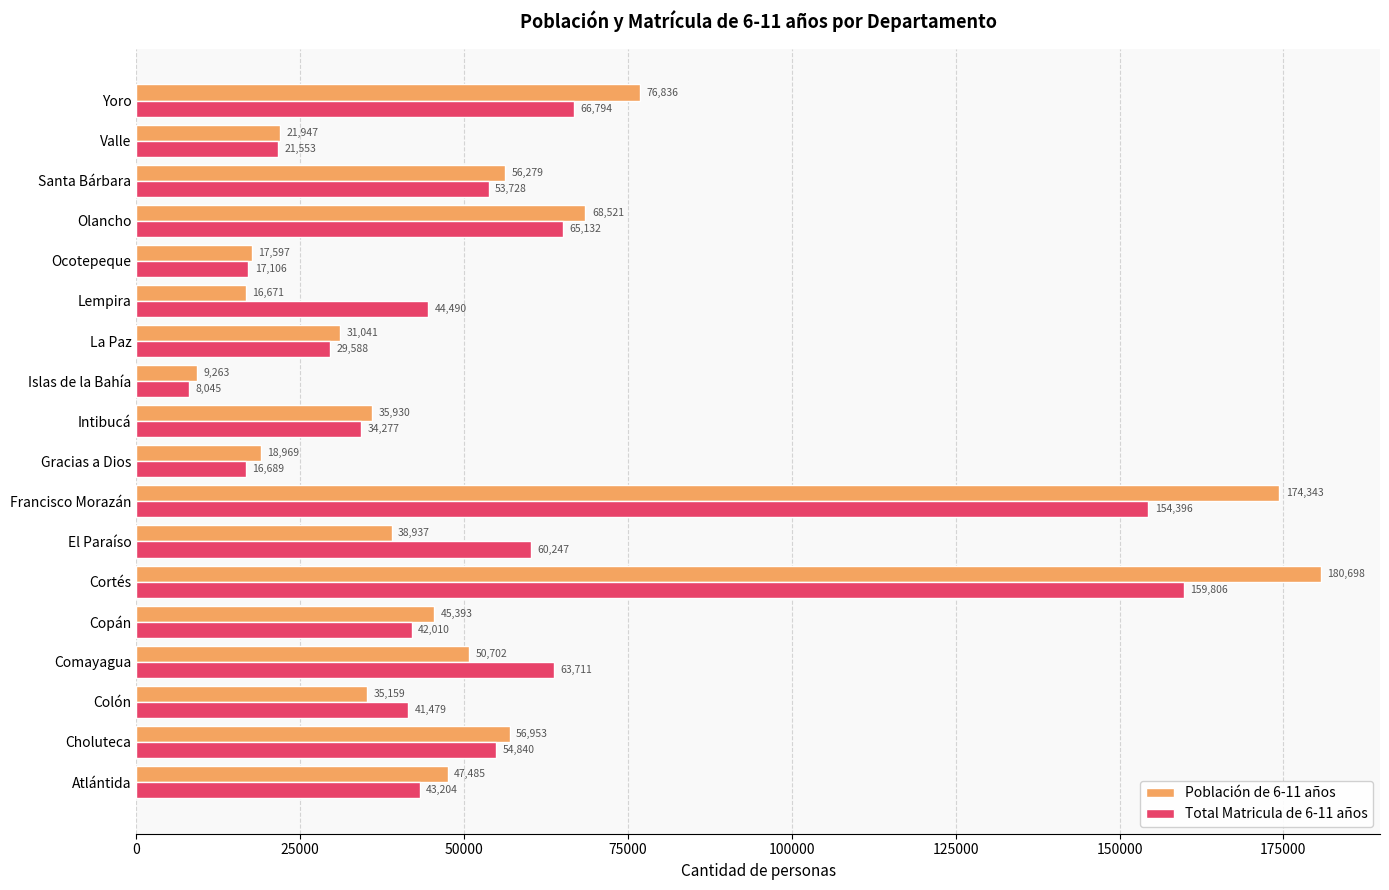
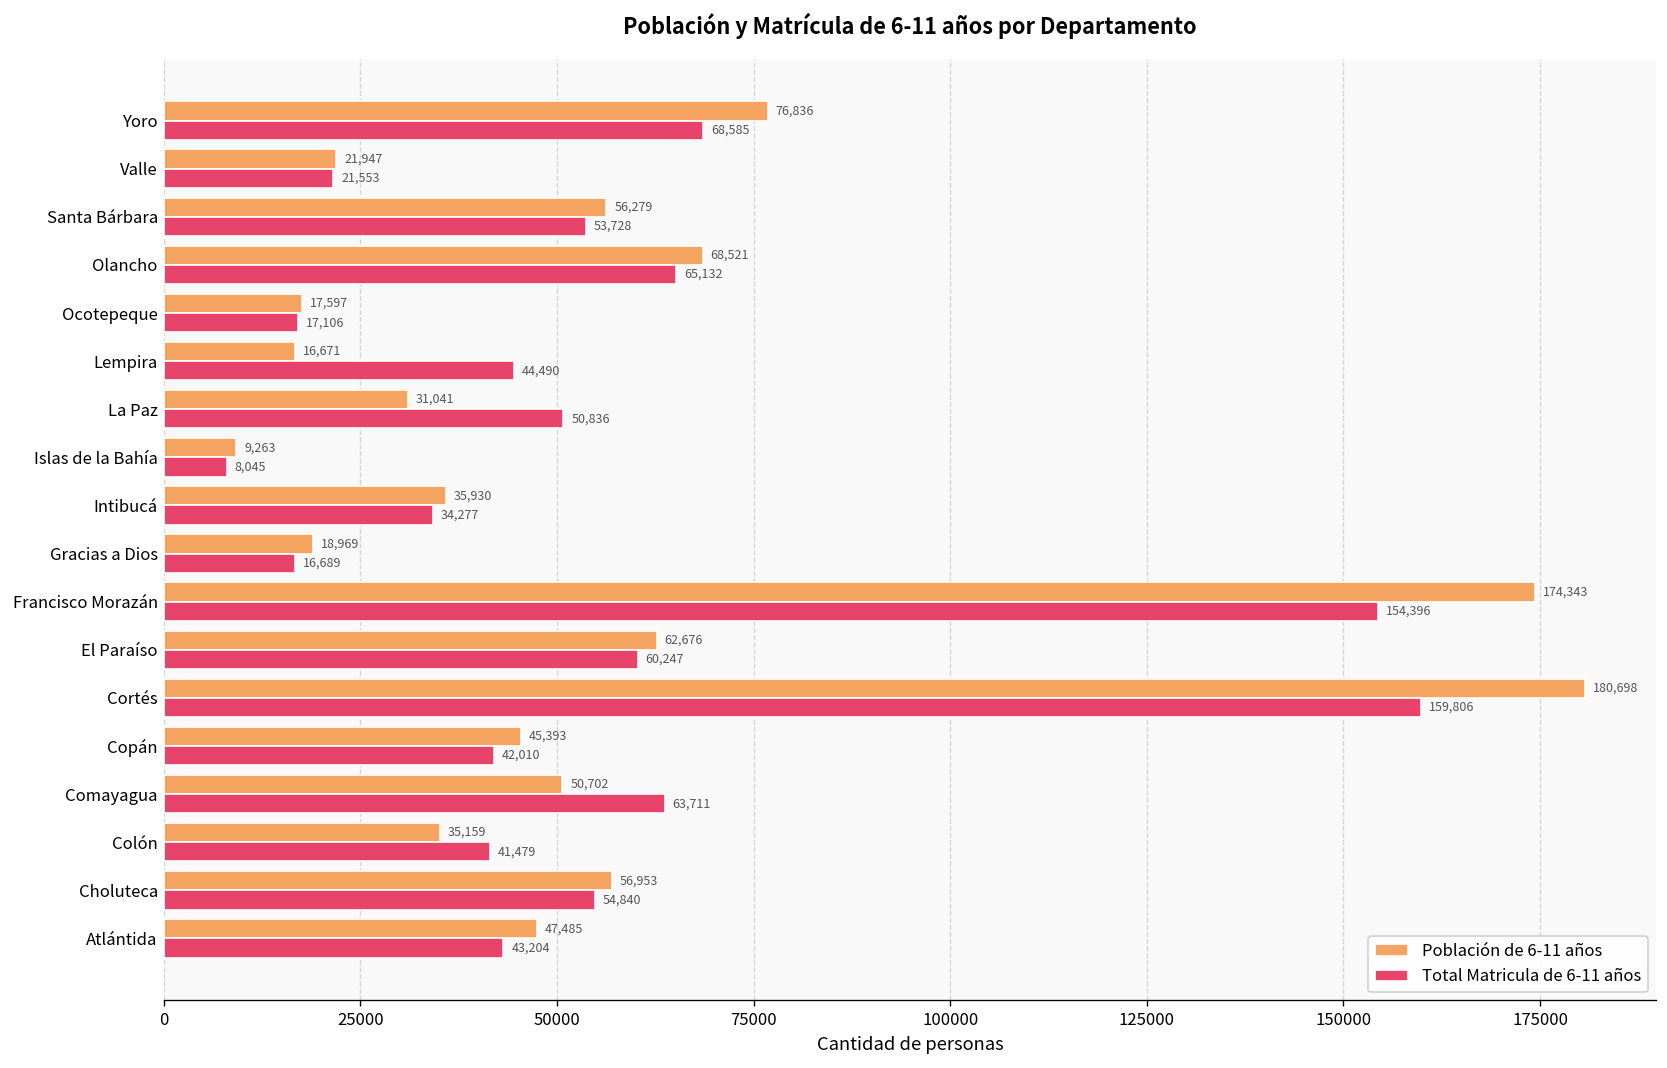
Total Matricula de 6-11 años, Yoro: 66,794 -> 68,585
Total Matricula de 6-11 años, La Paz: 29,588 -> 50,836
Población de 6-11 años, El Paraíso: 38,937 -> 62,676
